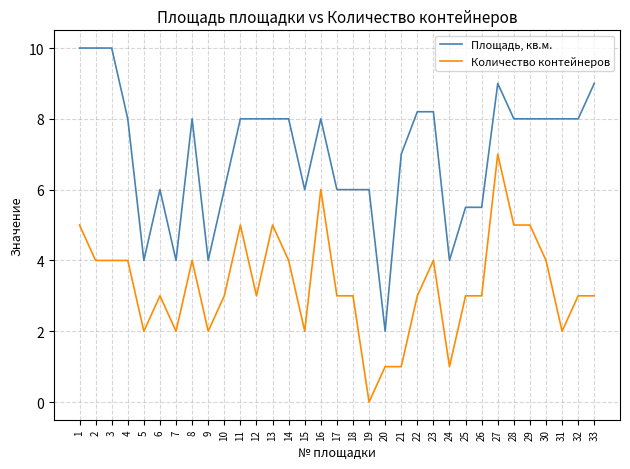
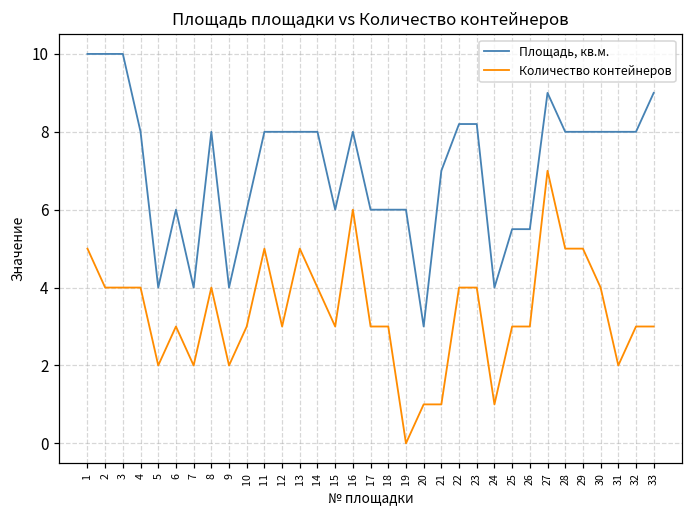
Количество контейнеров, 15: 2 -> 3
Площадь, кв.м., 20: 2 -> 3
Количество контейнеров, 22: 3 -> 4
